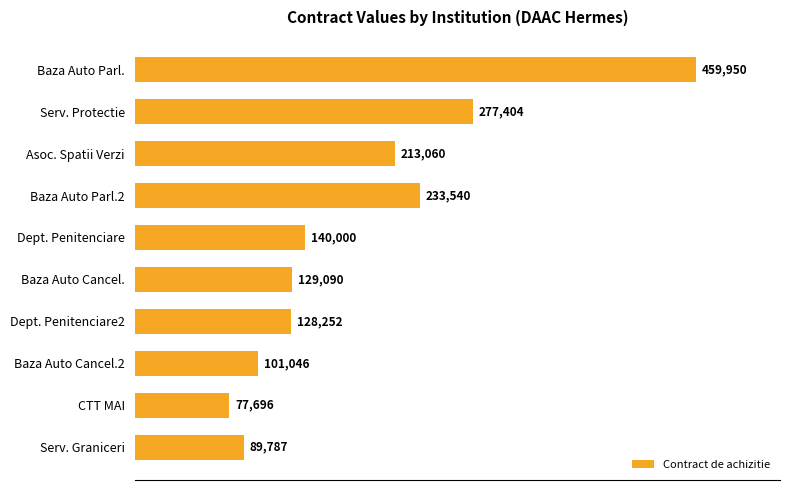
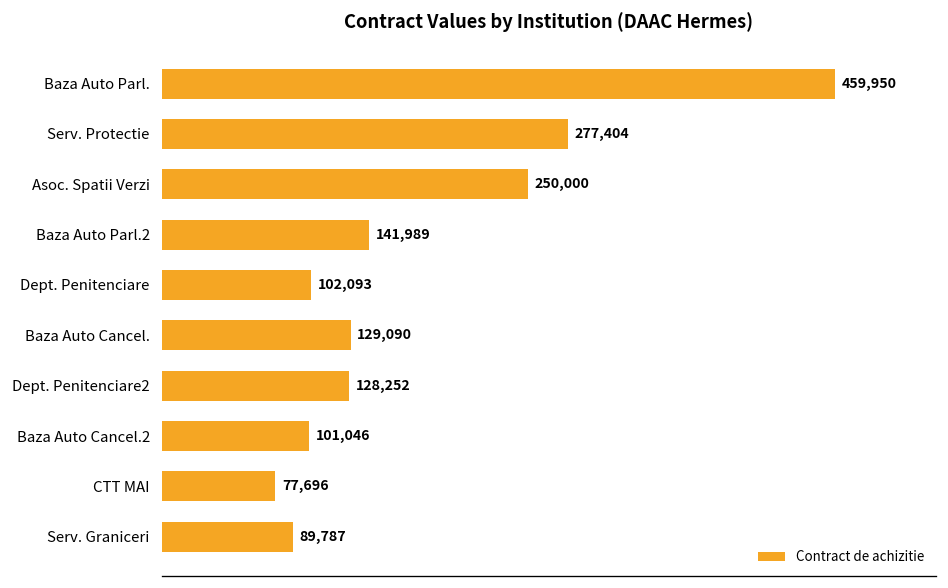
Asoc. Spatii Verzi: 213,060 -> 250,000
Baza Auto Parl.2: 233,540 -> 141,989
Dept. Penitenciare: 140,000 -> 102,093
